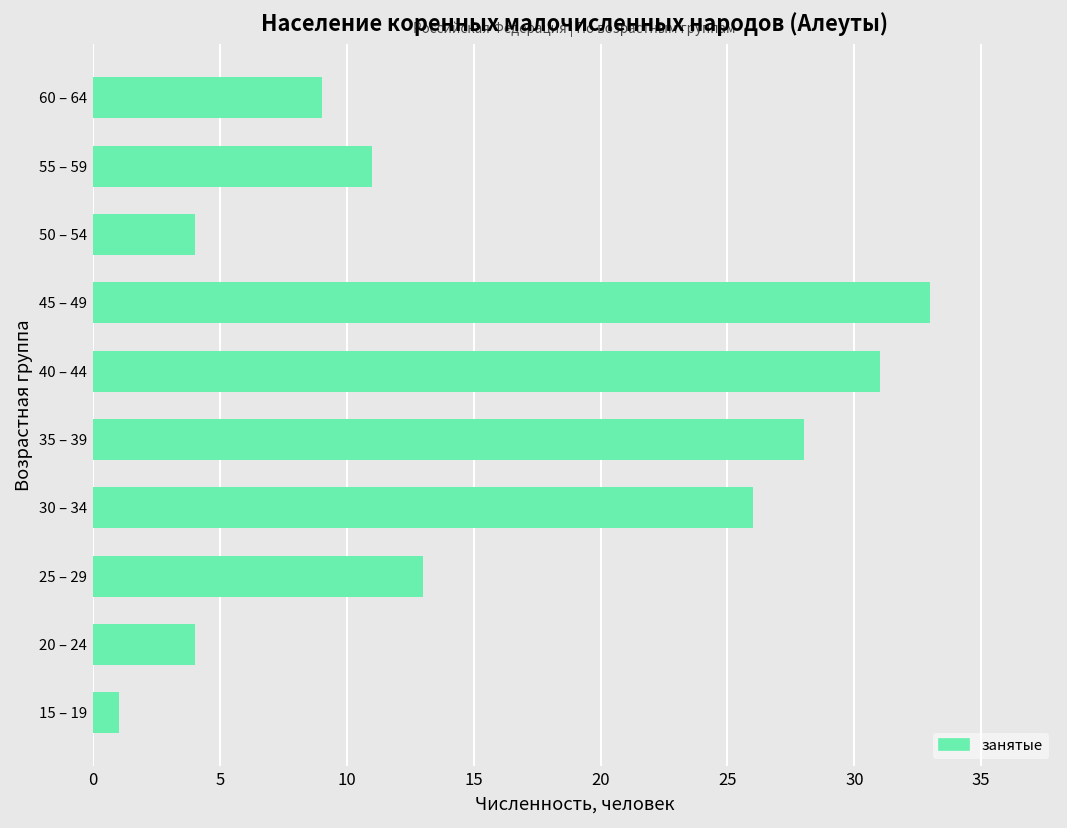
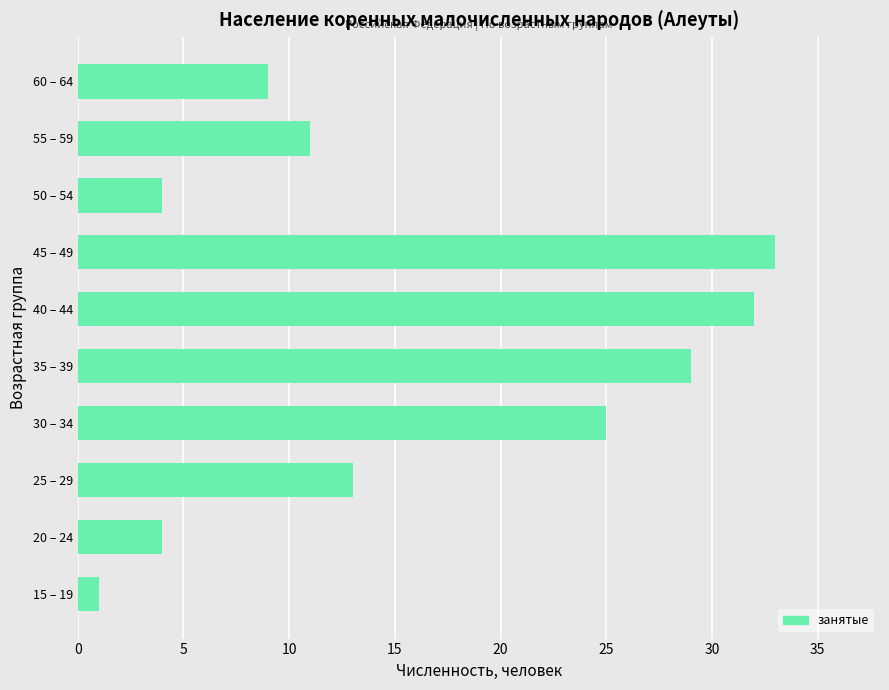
40 – 44: 31 -> 32
35 – 39: 28 -> 29
30 – 34: 26 -> 25
